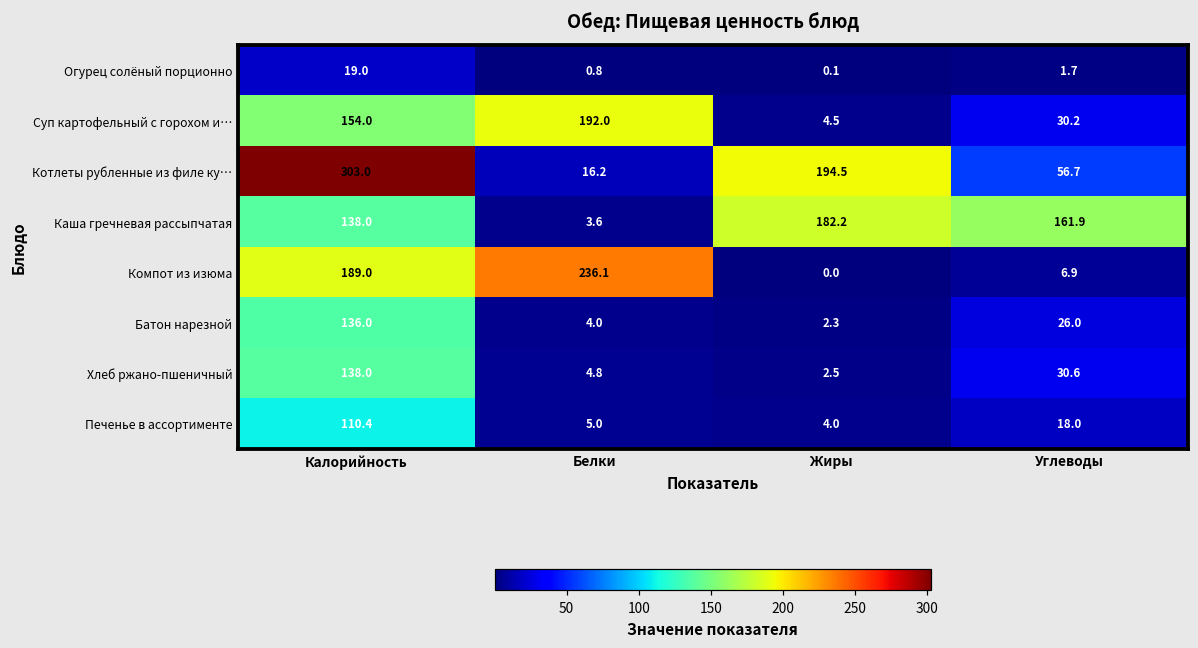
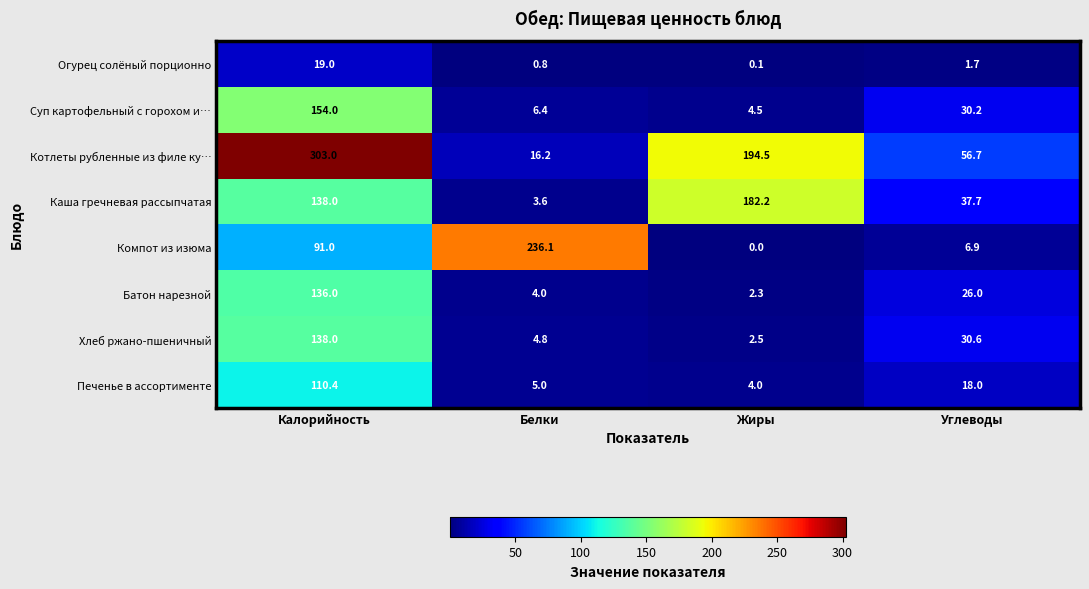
Суп картофельный с горохом и…, Белки: 192.0 -> 6.4
Каша гречневая рассыпчатая, Углеводы: 161.9 -> 37.7
Компот из изюма, Калорийность: 189.0 -> 91.0
